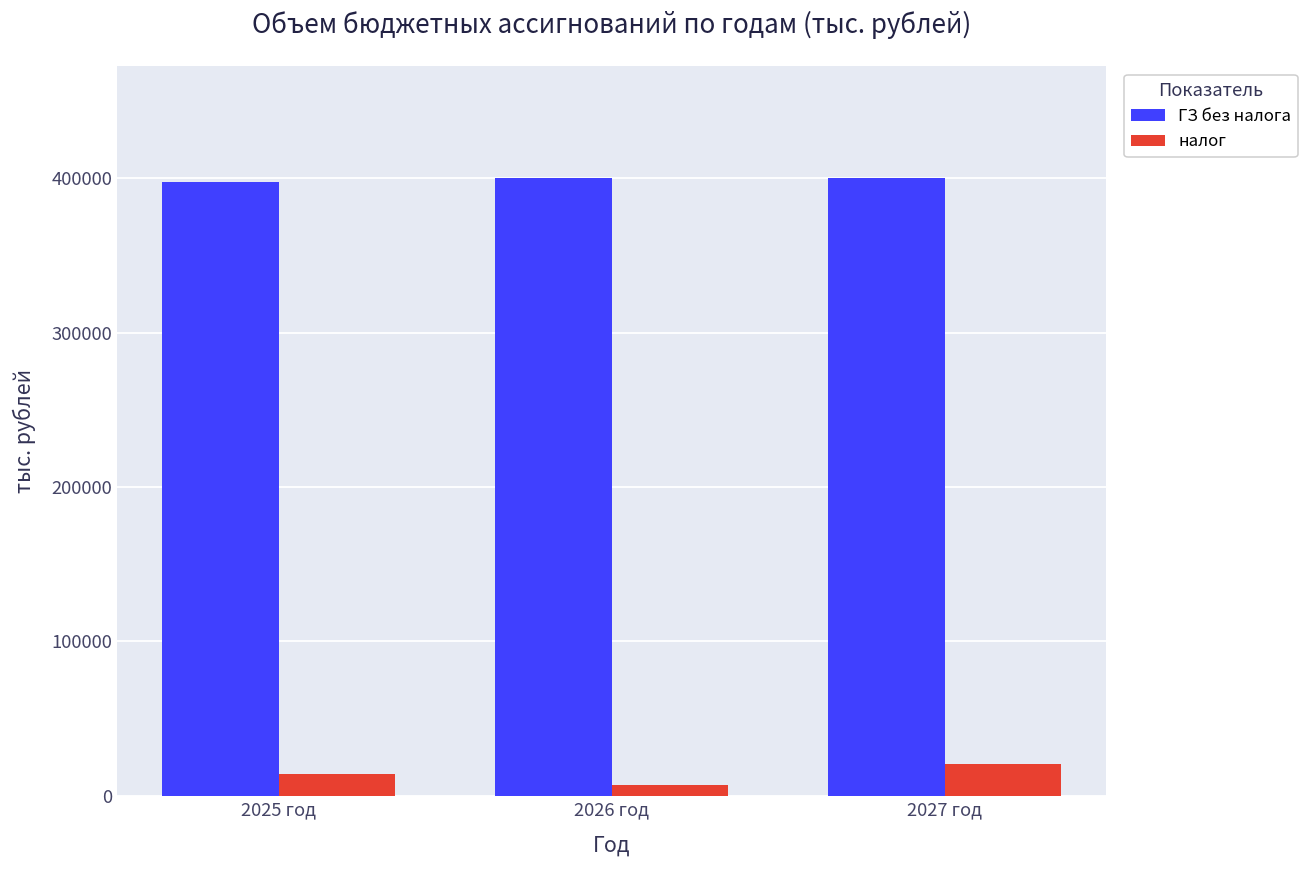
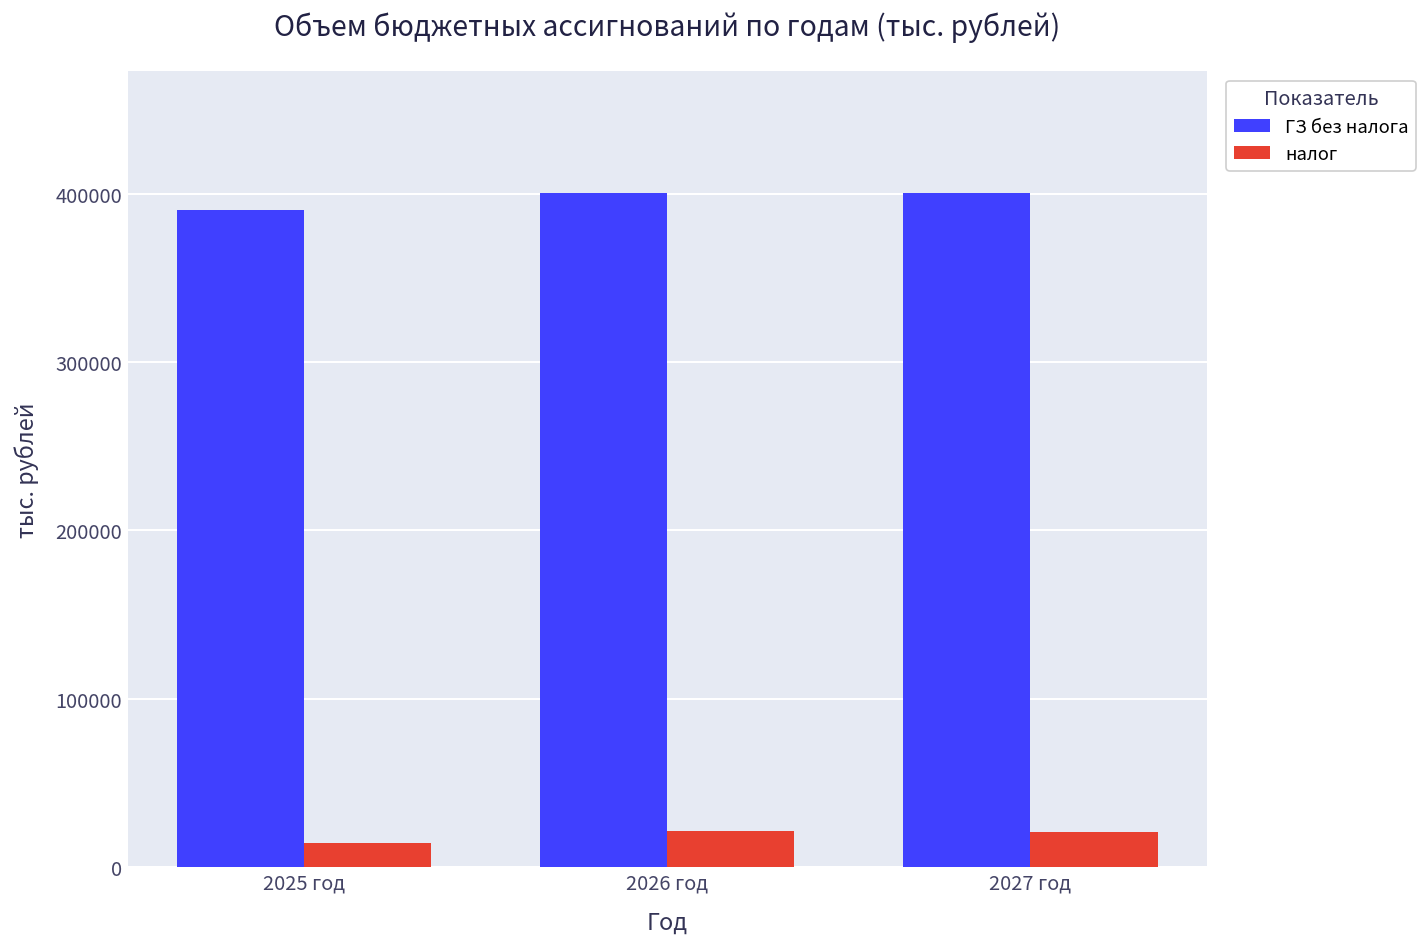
ГЗ без налога, 2025 год: 398000 -> 390000
налог, 2026 год: 7000 -> 21000
